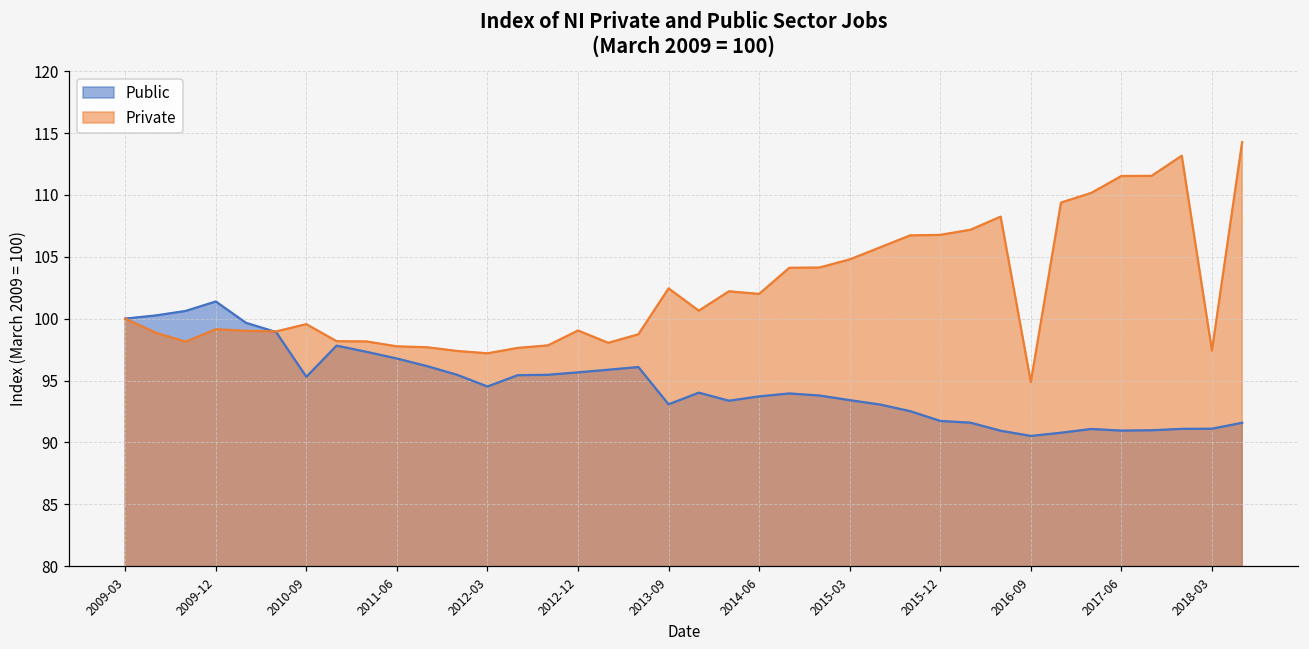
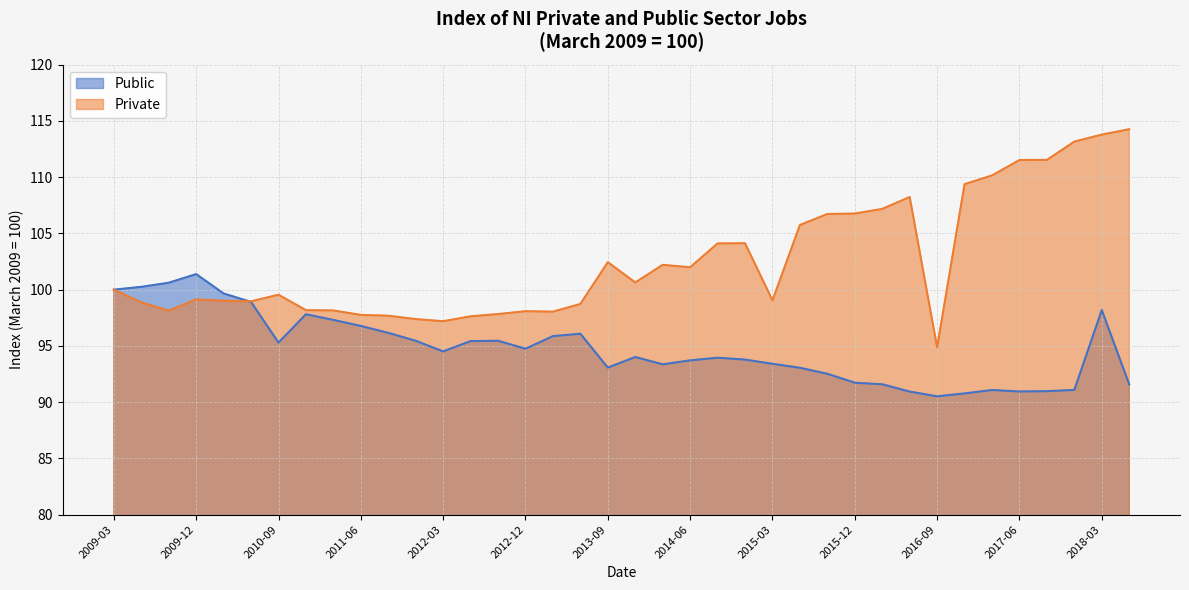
Public, 2012-12: 95.7 -> 94.7
Private, 2012-12: 99.0 -> 98.1
Private, 2015-03: 104.8 -> 99.0
Public, 2018-03: 91.1 -> 98.2
Private, 2018-03: 97.4 -> 113.8
